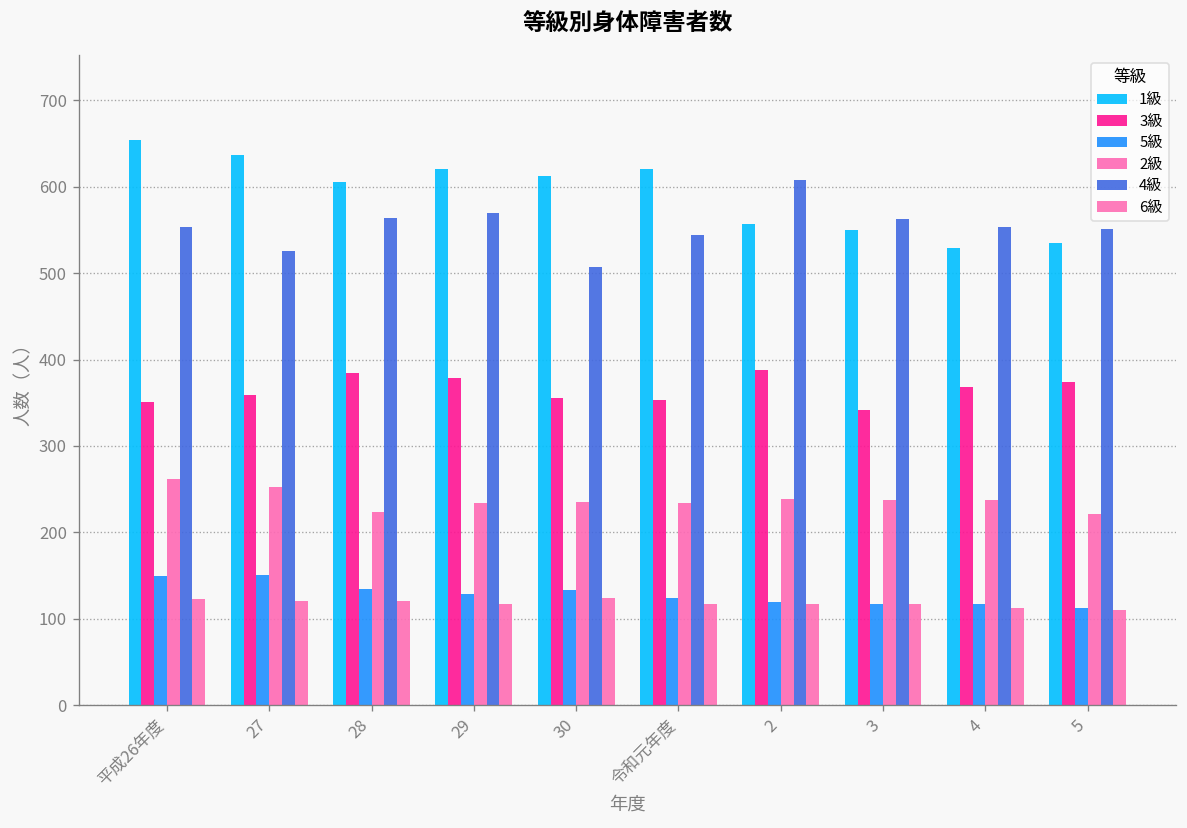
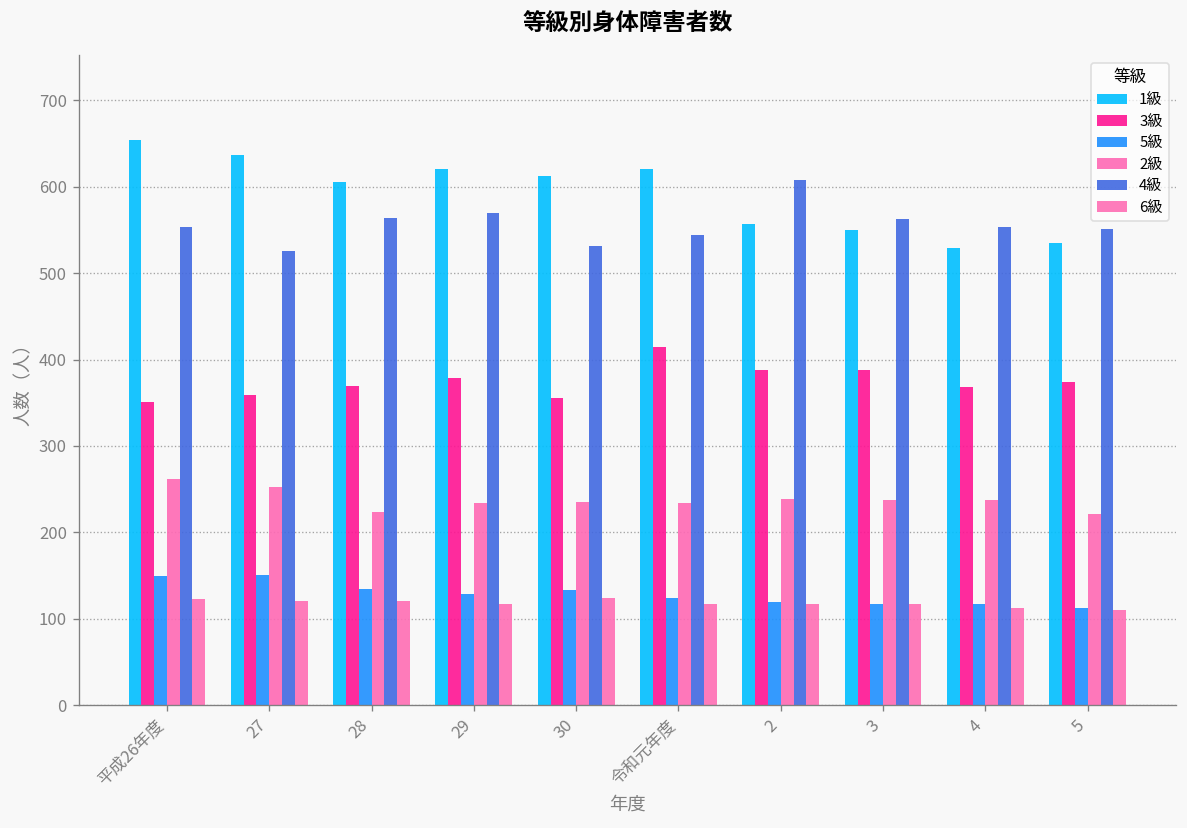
3級, 28: 380 -> 370
4級, 30: 510 -> 530
3級, 令和元年度: 350 -> 420
3級, 3: 340 -> 390
